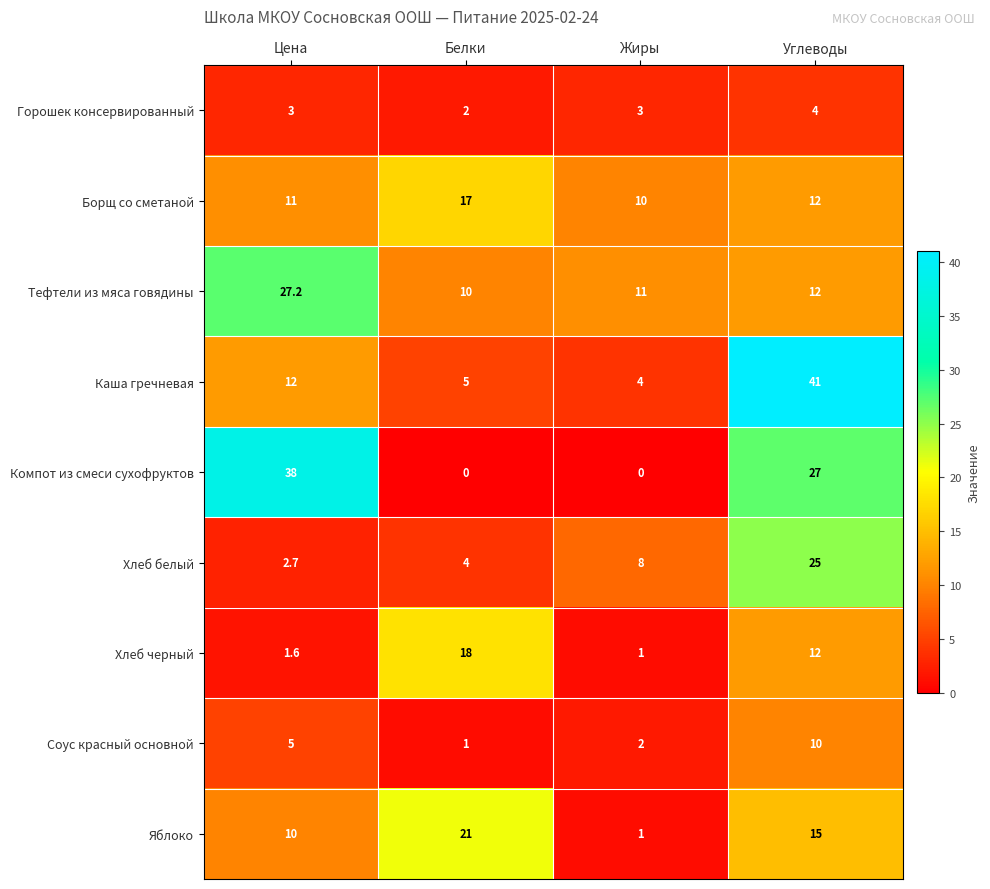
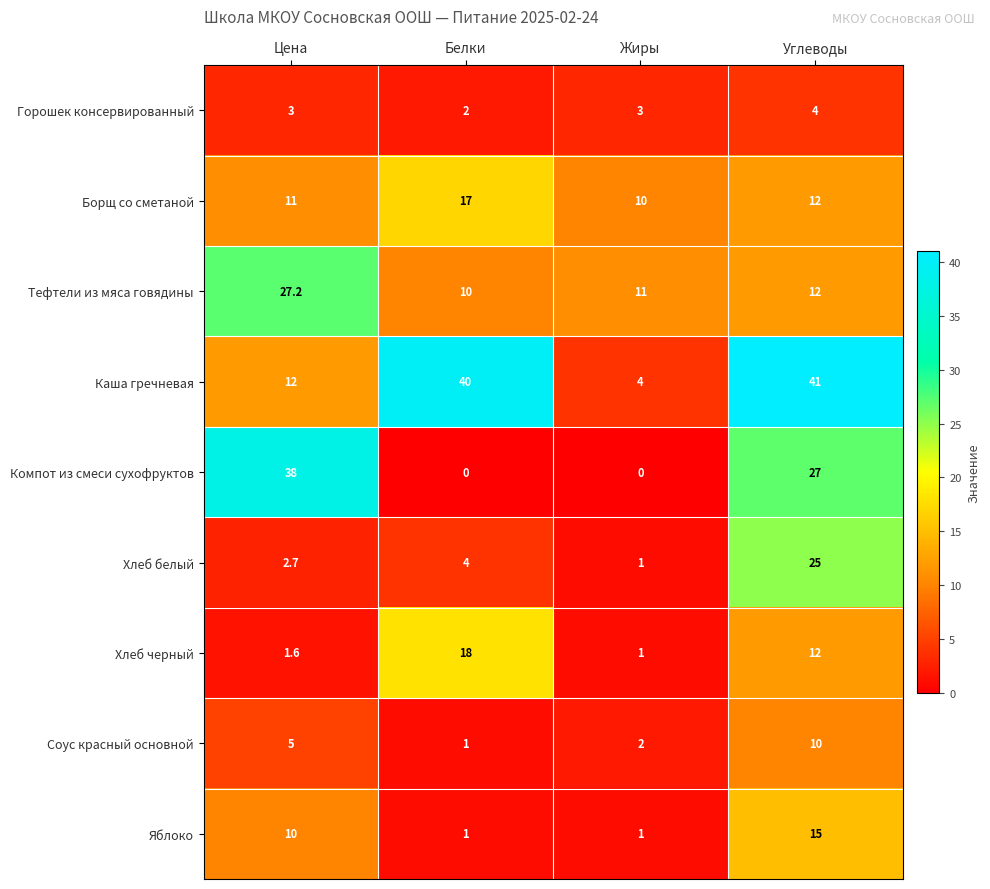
Каша гречневая, Белки: 5 -> 40
Хлеб белый, Жиры: 8 -> 1
Яблоко, Белки: 21 -> 1
